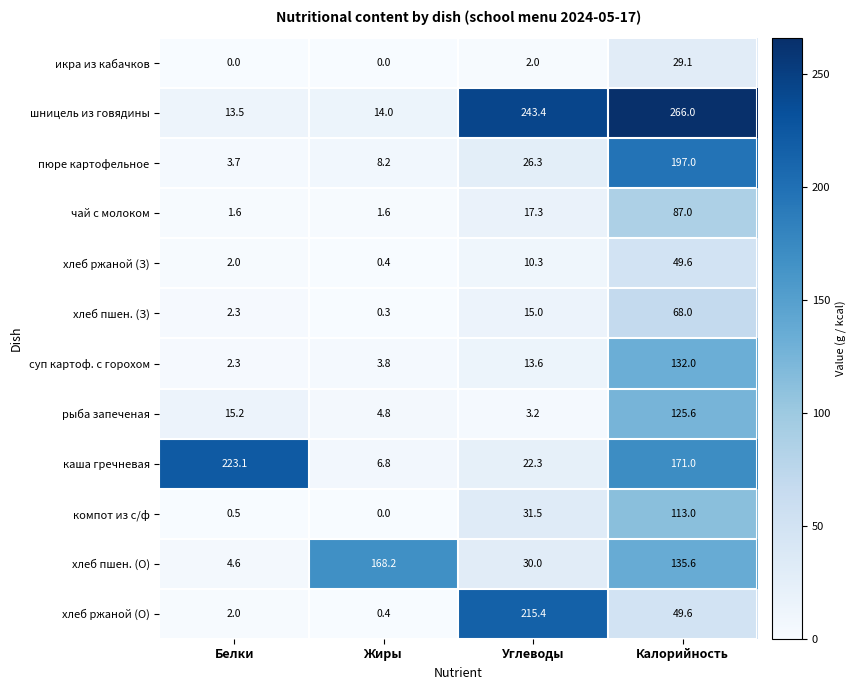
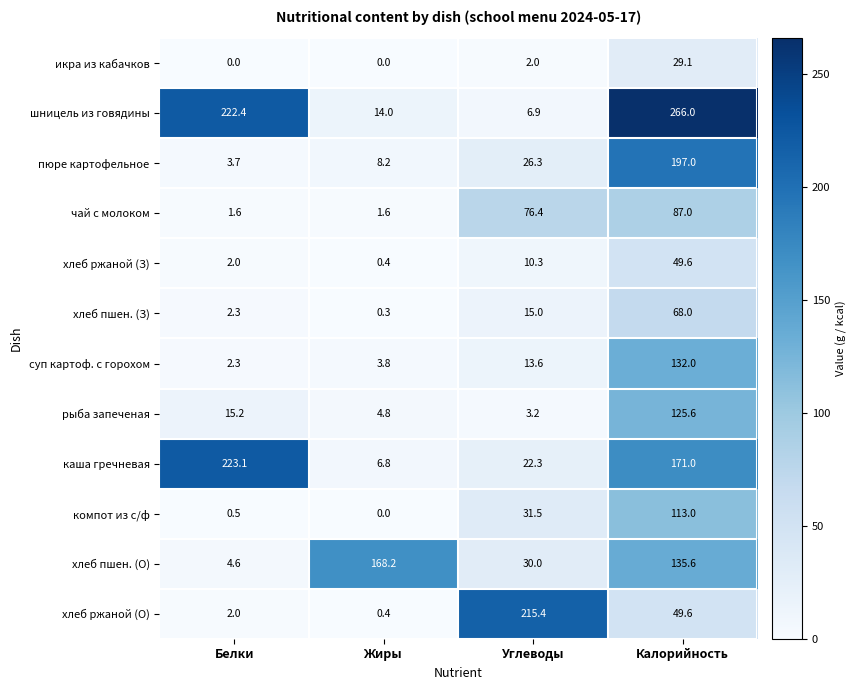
шницель из говядины, Белки: 13.5 -> 222.4
шницель из говядины, Углеводы: 243.4 -> 6.9
чай с молоком, Углеводы: 17.3 -> 76.4
